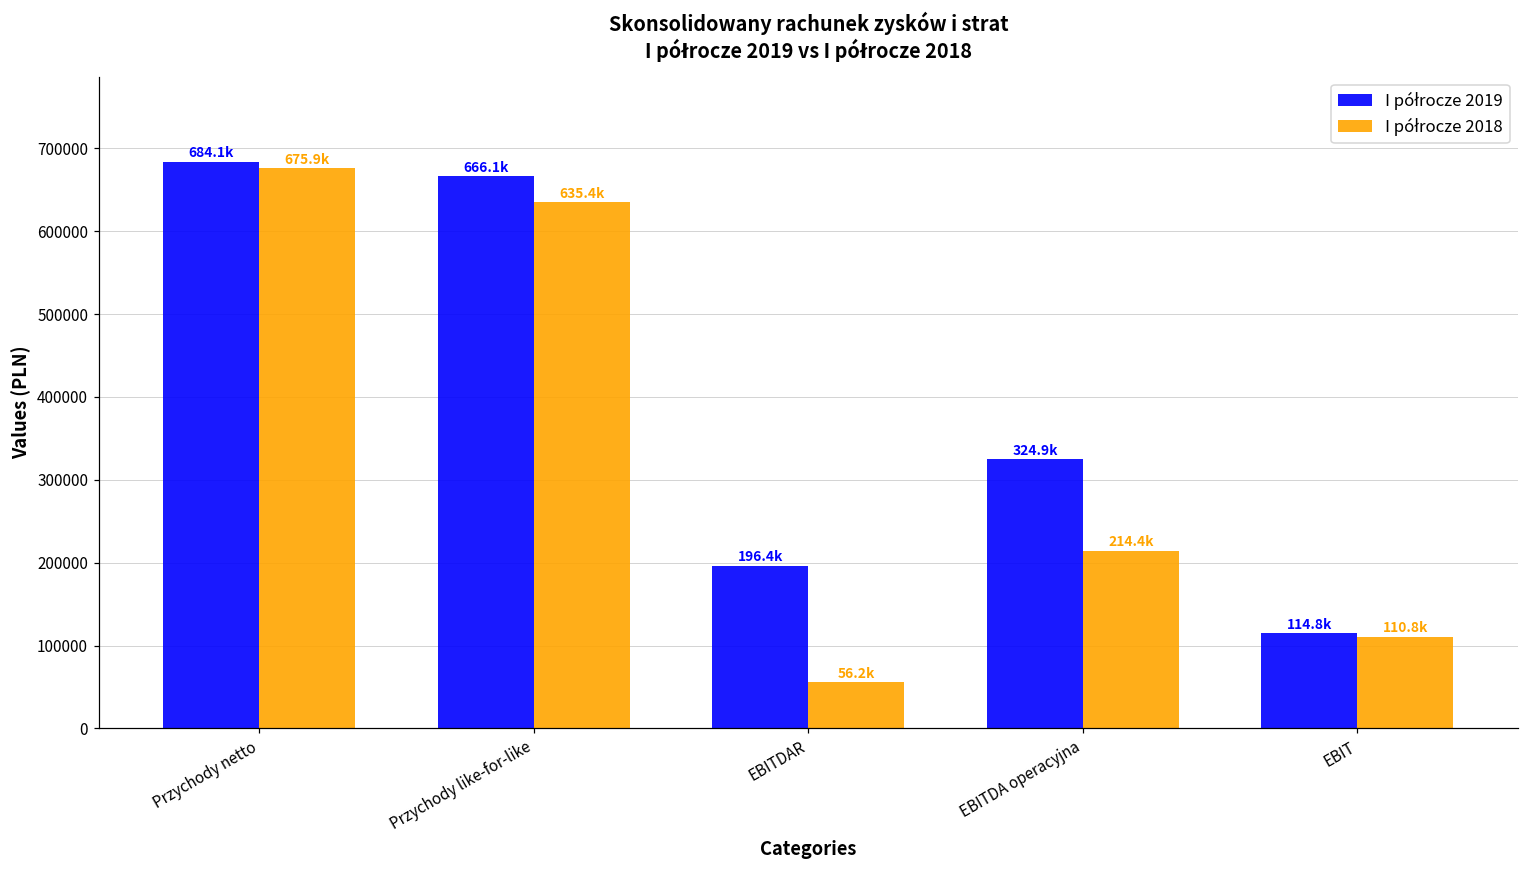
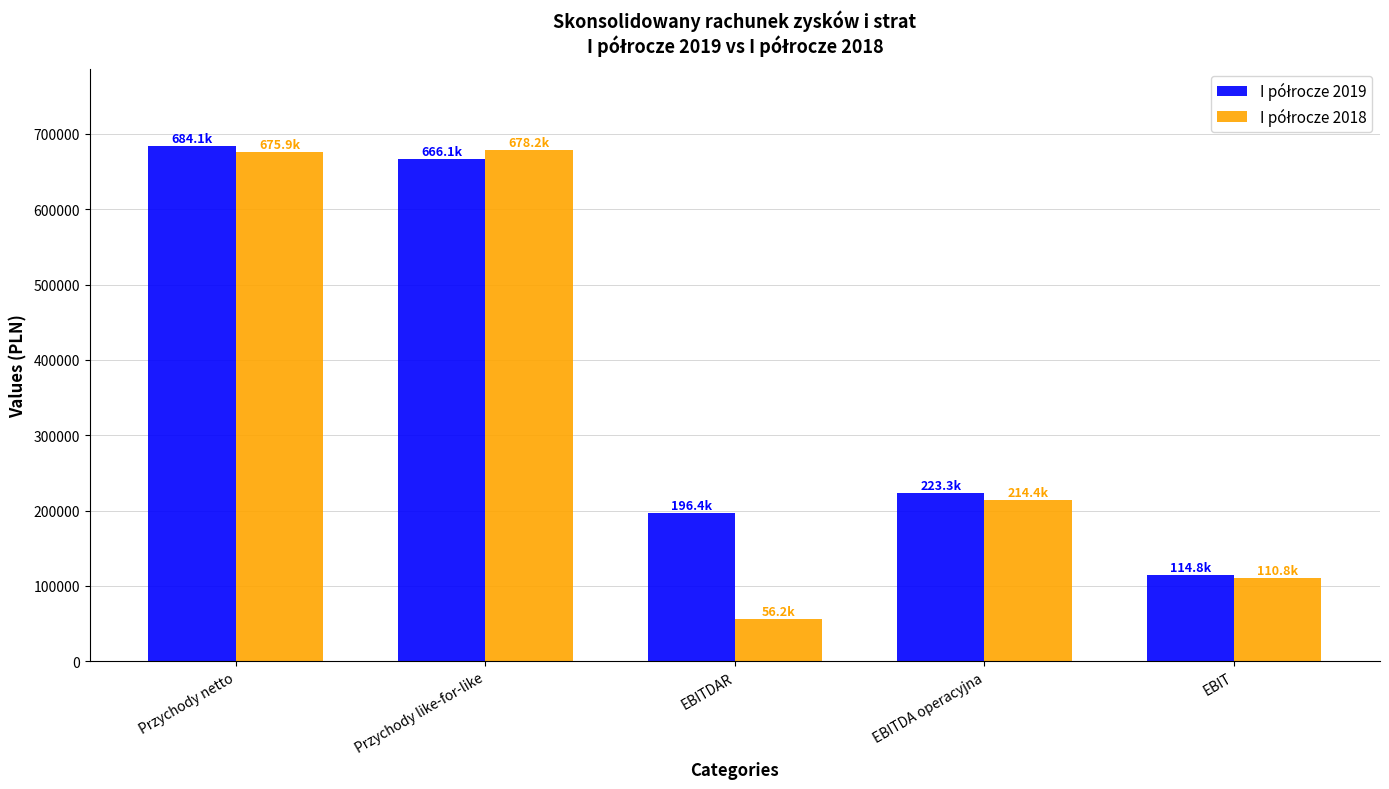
I półrocze 2018, Przychody like-for-like: 635.4k -> 678.2k
I półrocze 2019, EBITDA operacyjna: 324.9k -> 223.3k
